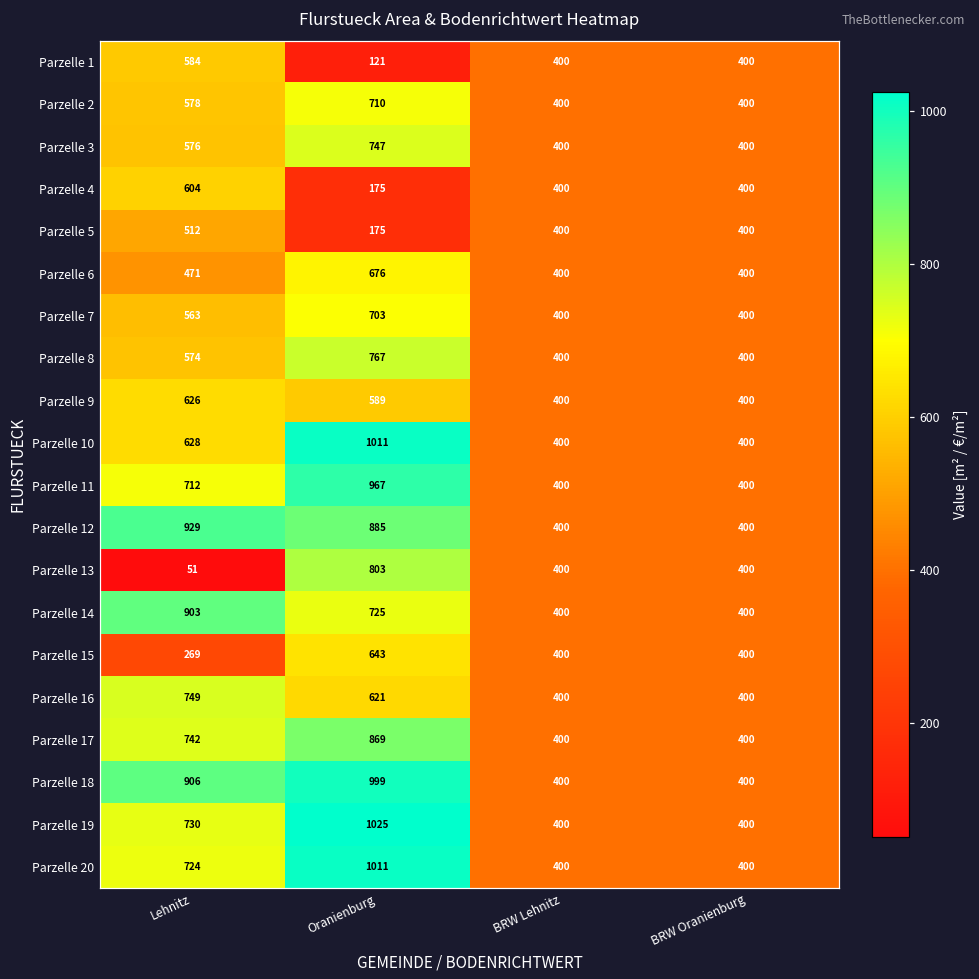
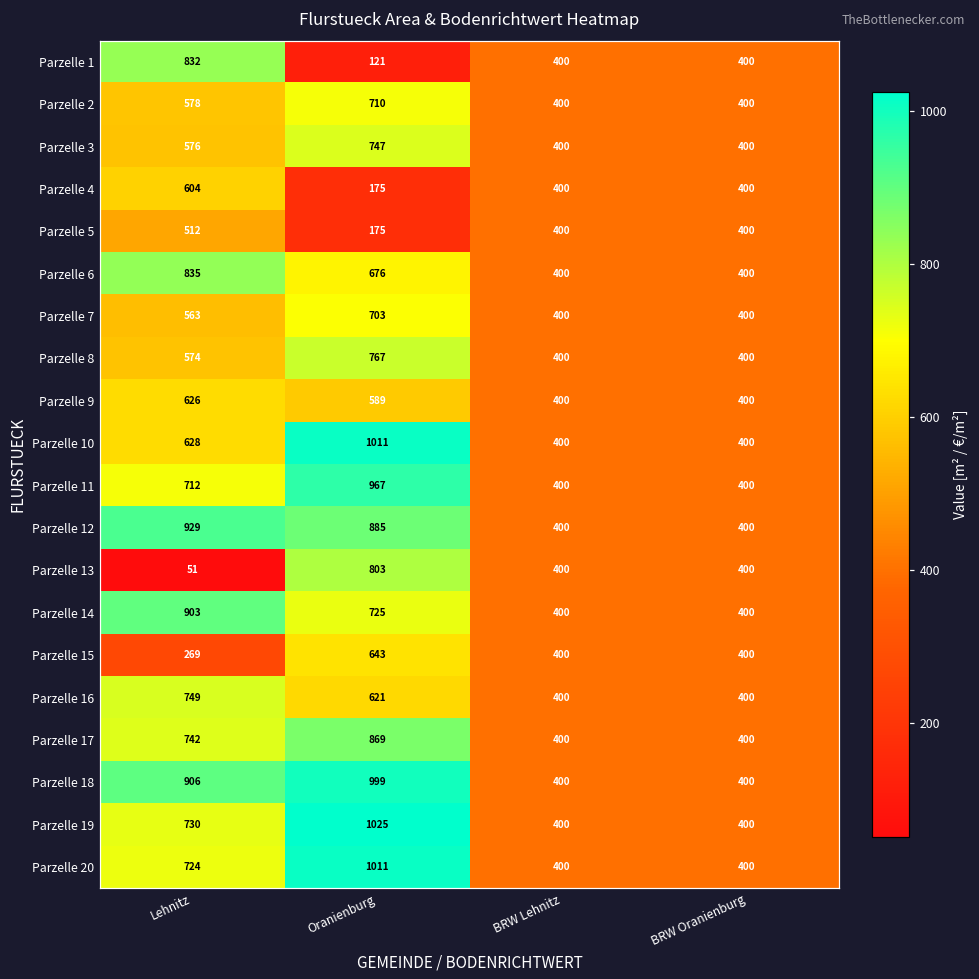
Parzelle 1, Lehnitz: 584 -> 832
Parzelle 6, Lehnitz: 471 -> 835
